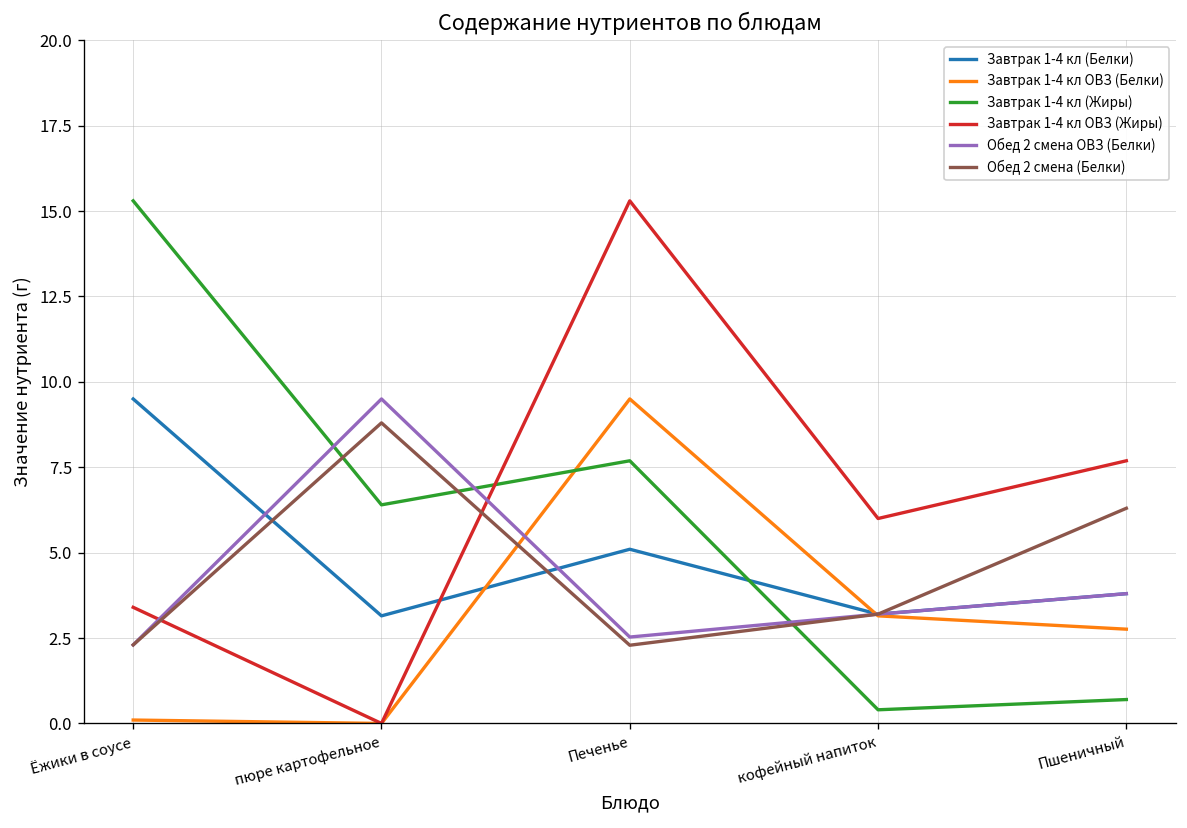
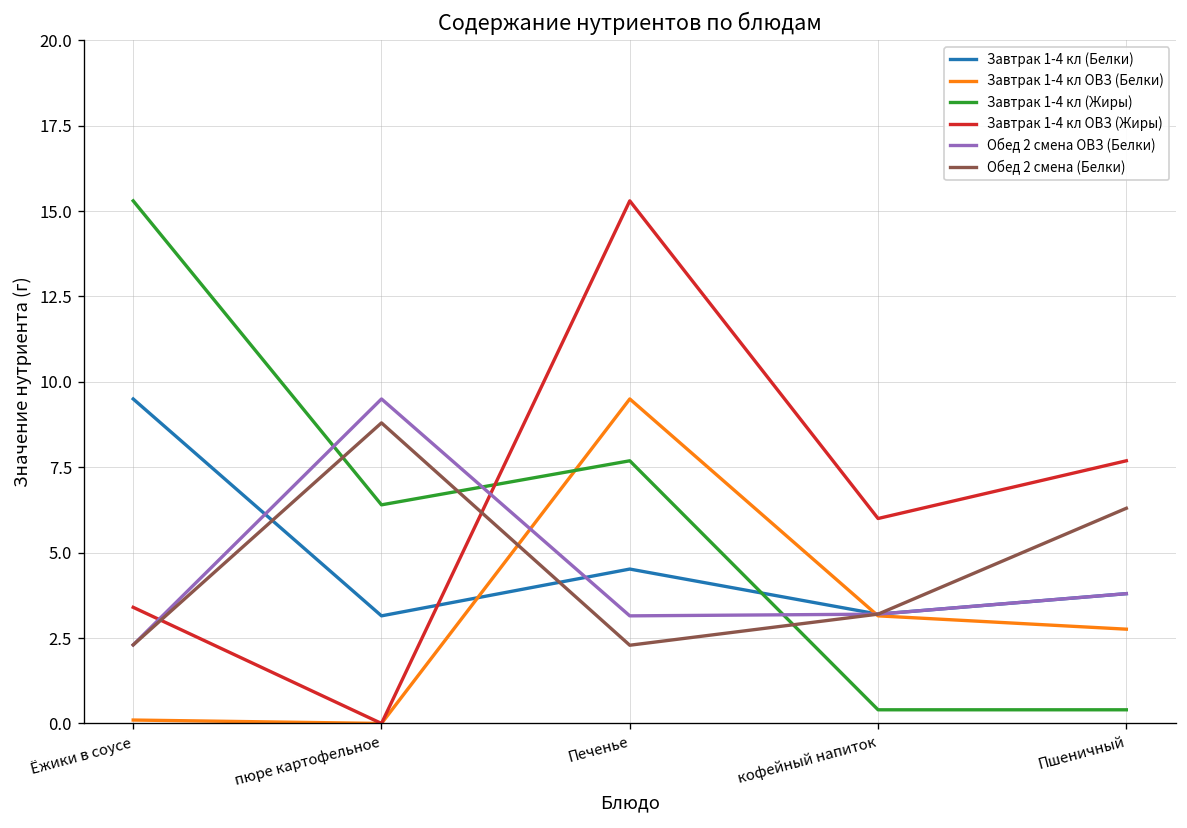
Завтрак 1-4 кл (Белки), Печенье: 5.1 -> 4.5
Обед 2 смена ОВЗ (Белки), Печенье: 2.5 -> 3.2
Завтрак 1-4 кл (Жиры), Пшеничный: 0.7 -> 0.4
